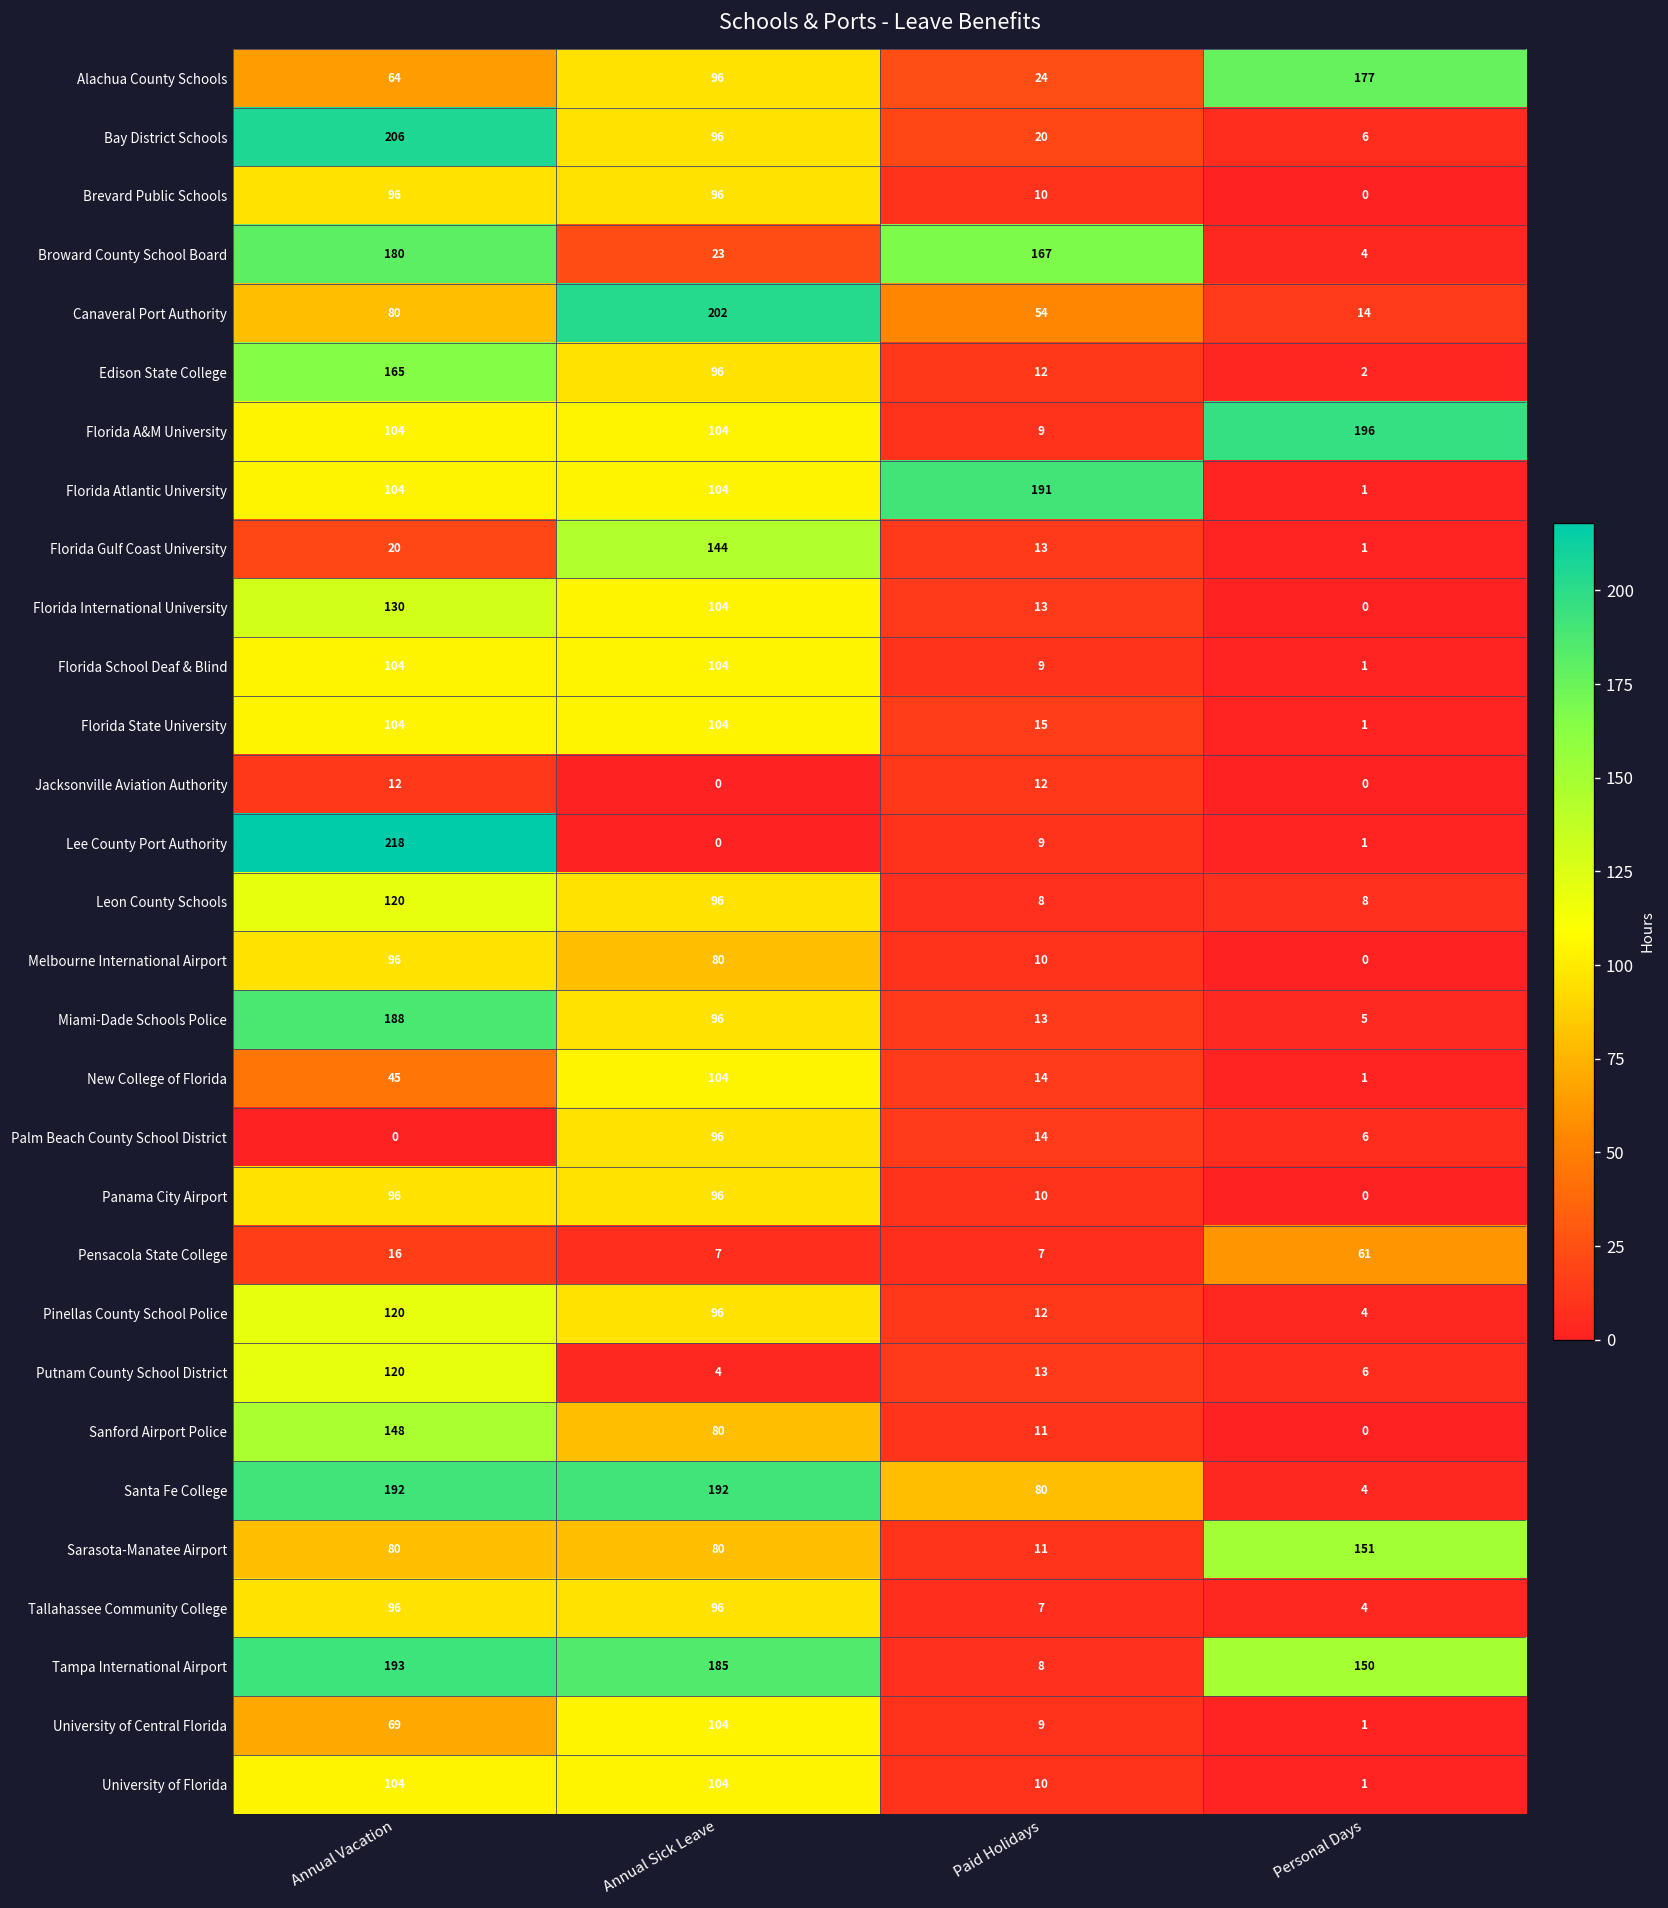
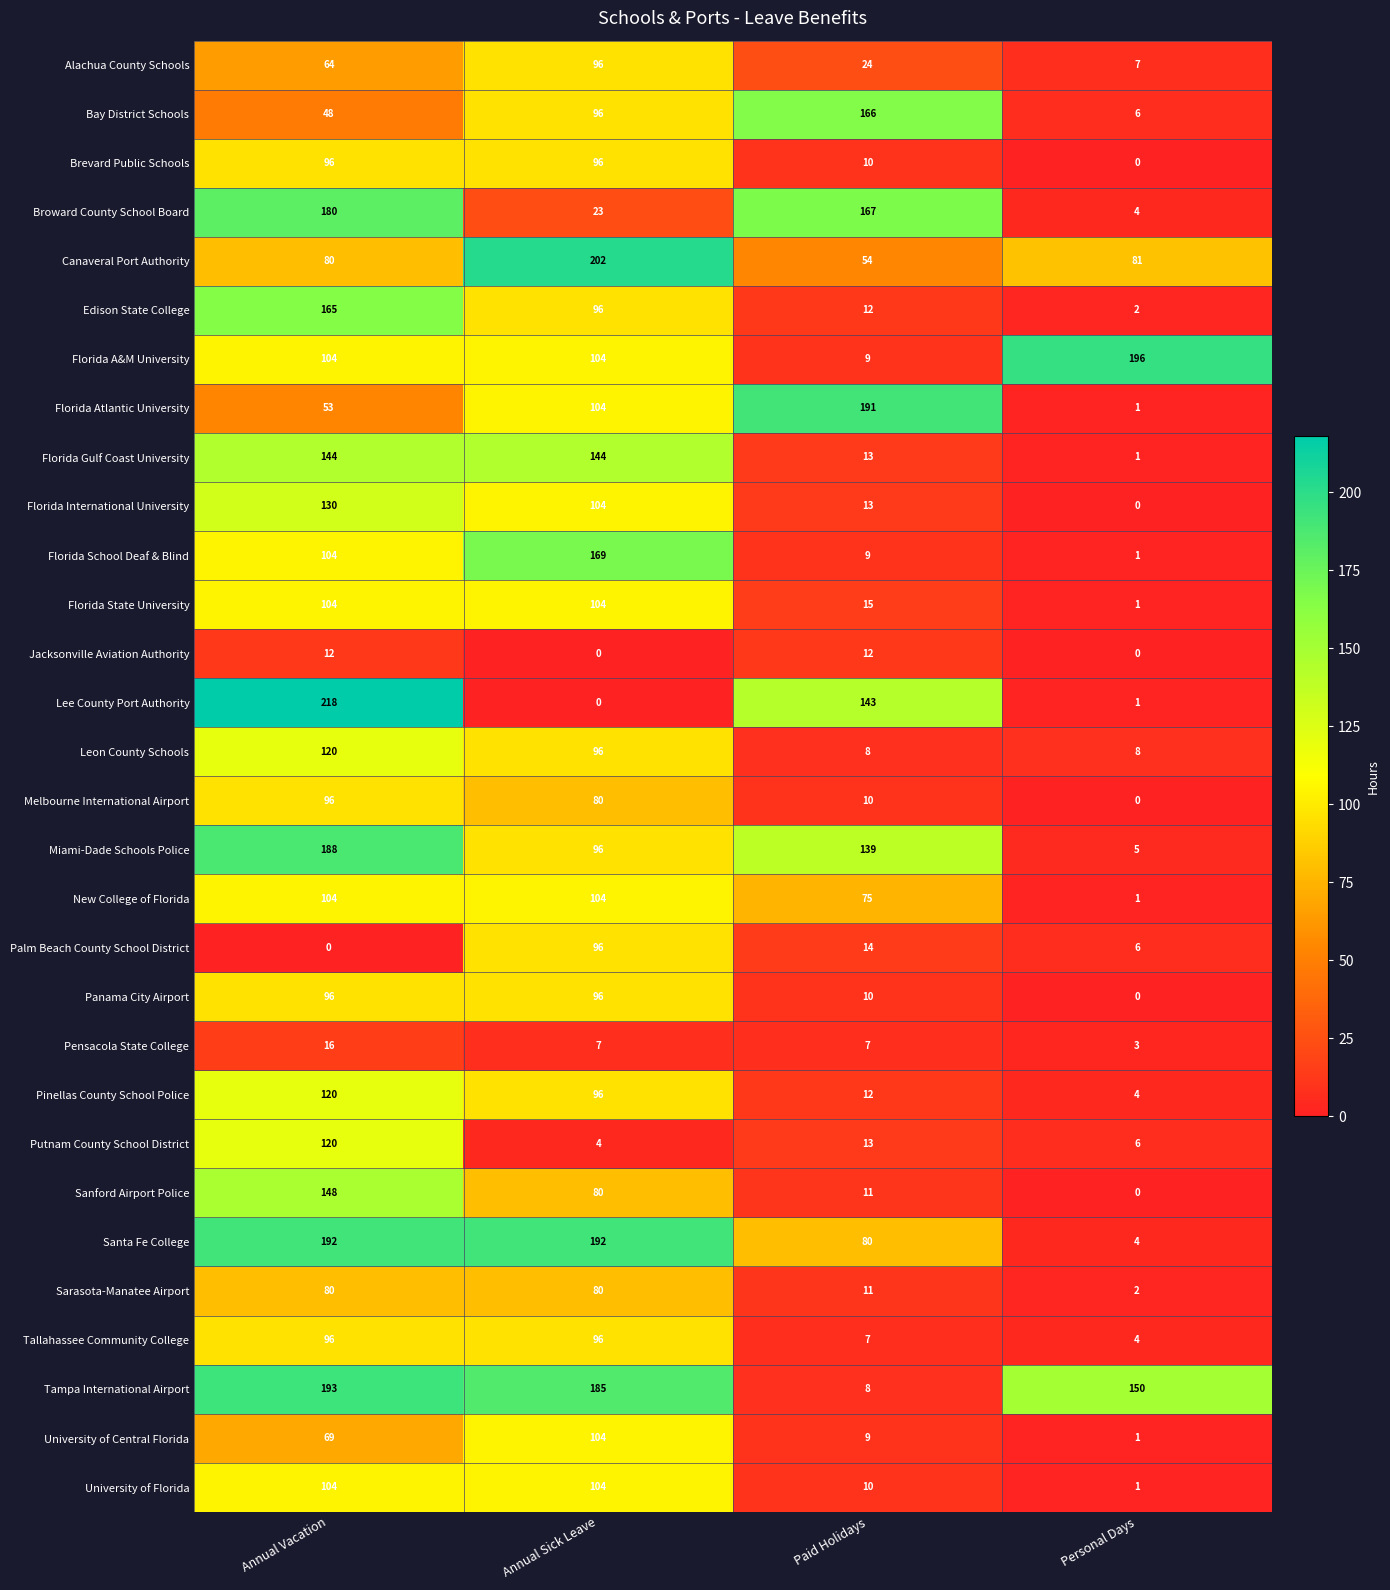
Alachua County Schools, Personal Days: 177 -> 7
Bay District Schools, Annual Vacation: 206 -> 48
Bay District Schools, Paid Holidays: 20 -> 166
Canaveral Port Authority, Personal Days: 14 -> 81
Florida Atlantic University, Annual Vacation: 104 -> 53
Florida Gulf Coast University, Annual Vacation: 20 -> 144
Florida School Deaf & Blind, Annual Sick Leave: 104 -> 169
Lee County Port Authority, Paid Holidays: 9 -> 143
Miami-Dade Schools Police, Paid Holidays: 13 -> 139
New College of Florida, Annual Vacation: 45 -> 104
New College of Florida, Paid Holidays: 14 -> 75
Pensacola State College, Personal Days: 61 -> 3
Sarasota-Manatee Airport, Personal Days: 151 -> 2
